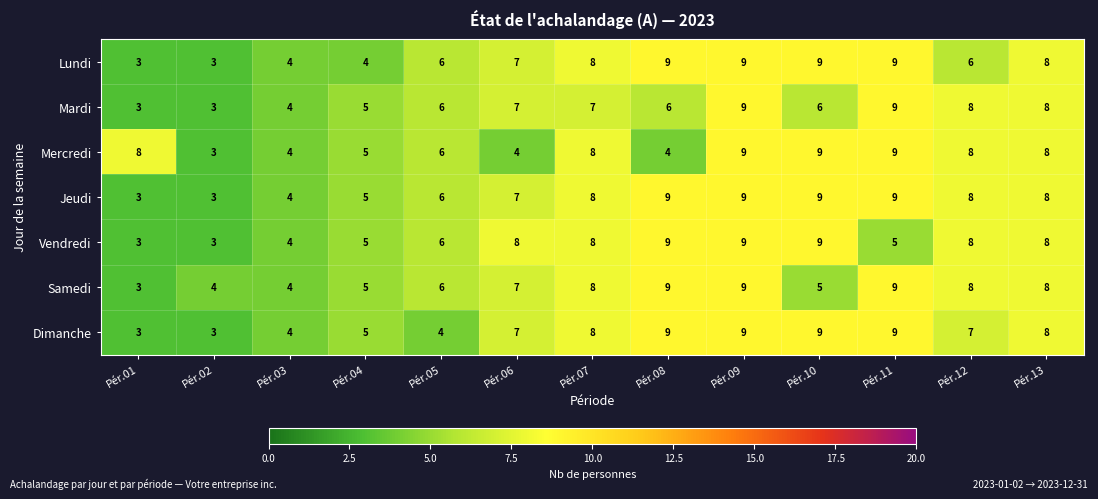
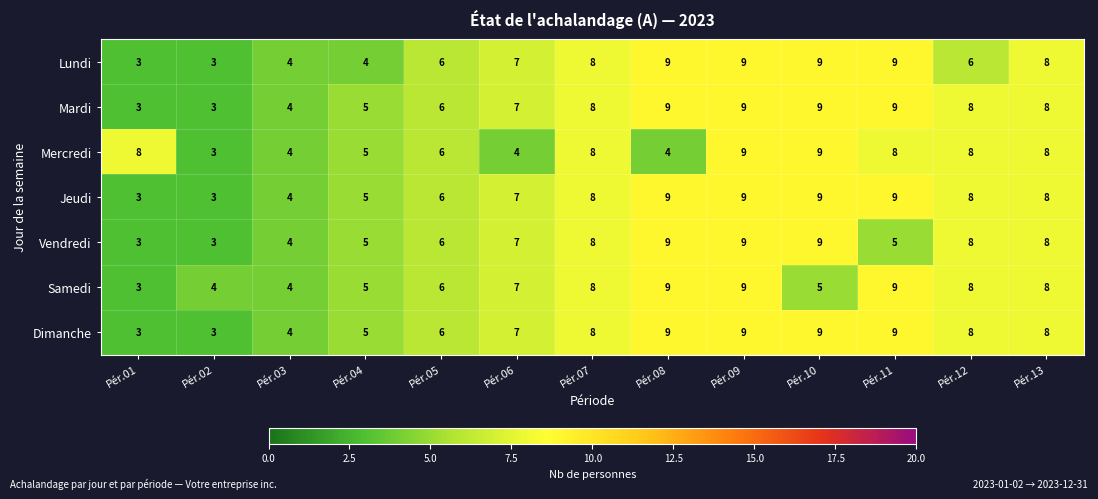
Mardi, Pér.07: 7 -> 8
Mardi, Pér.08: 6 -> 9
Mardi, Pér.10: 6 -> 9
Mercredi, Pér.11: 9 -> 8
Vendredi, Pér.06: 8 -> 7
Dimanche, Pér.05: 4 -> 6
Dimanche, Pér.12: 7 -> 8
